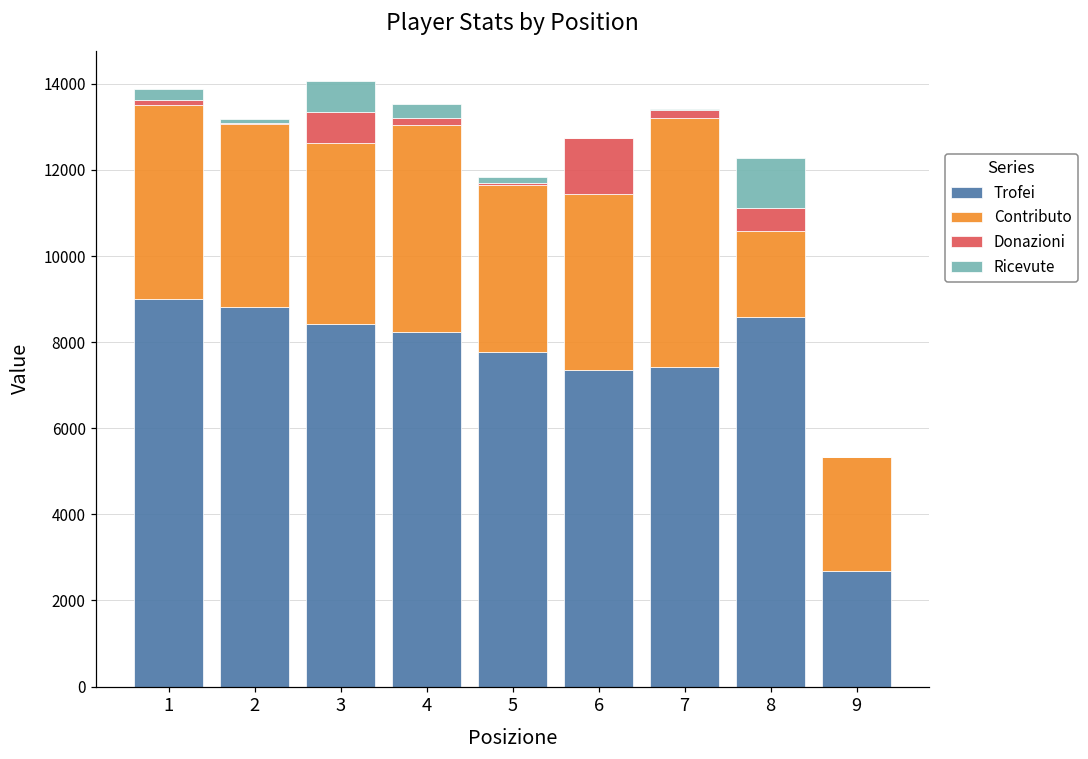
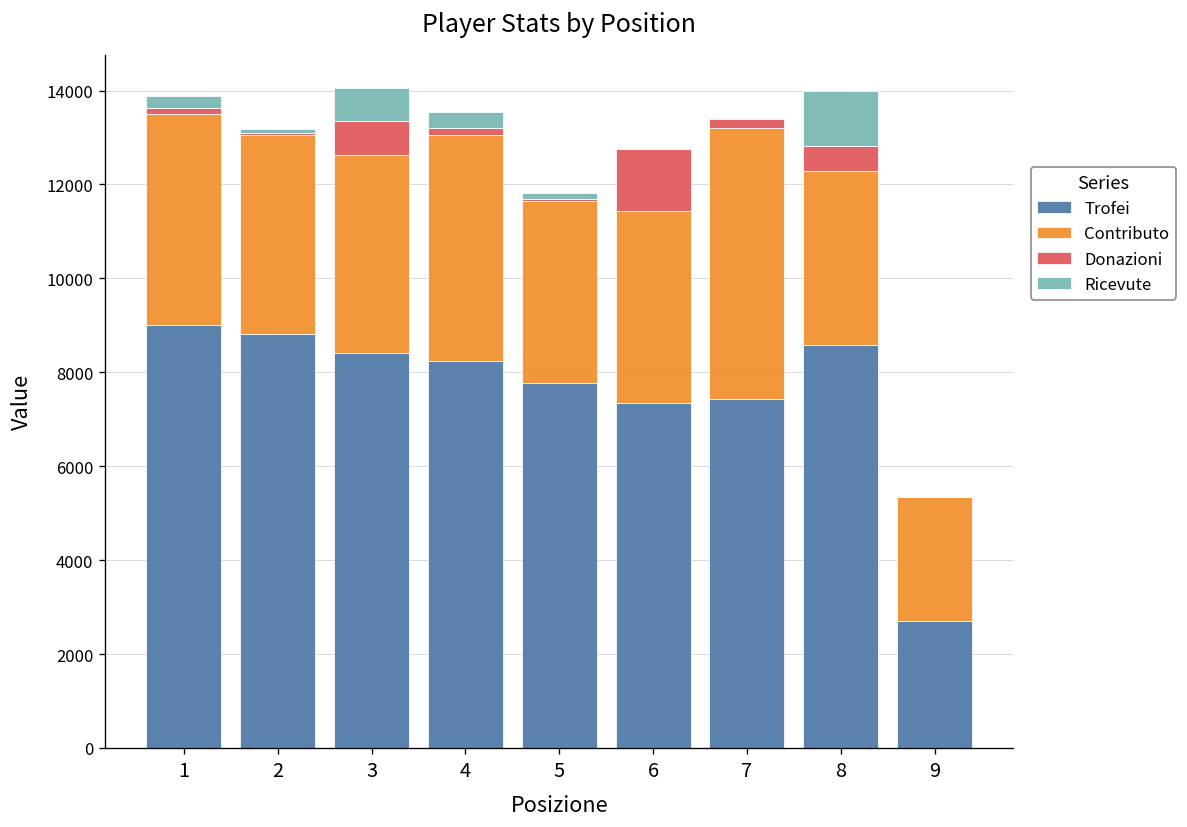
Contributo, 8: 2000 -> 3700
